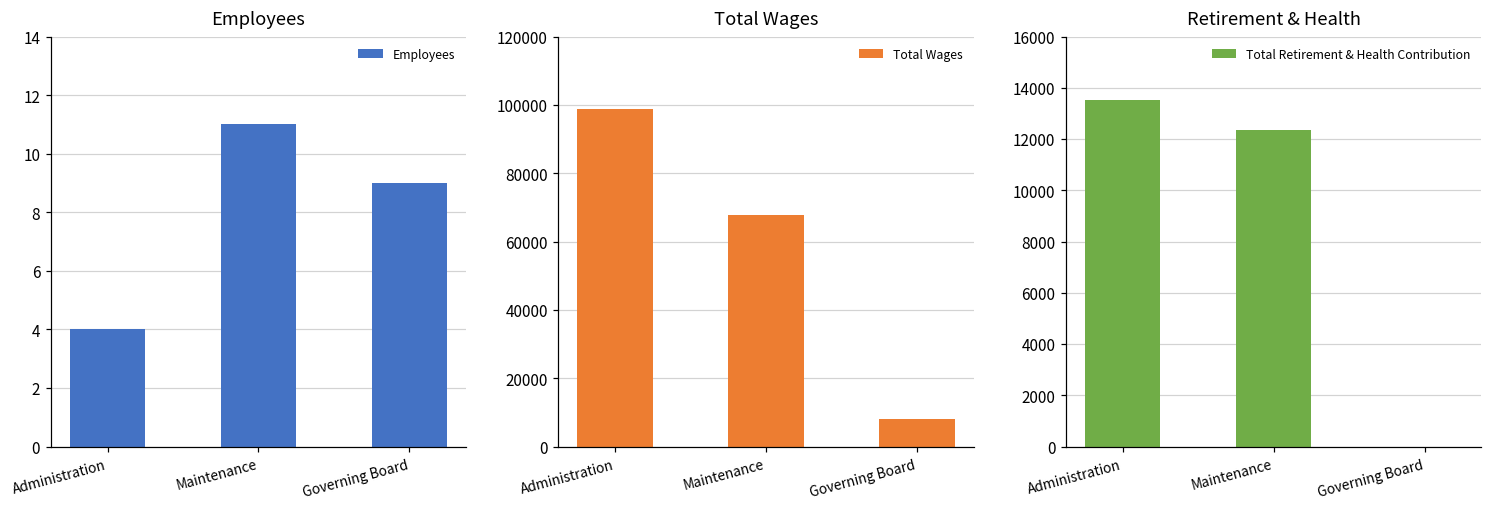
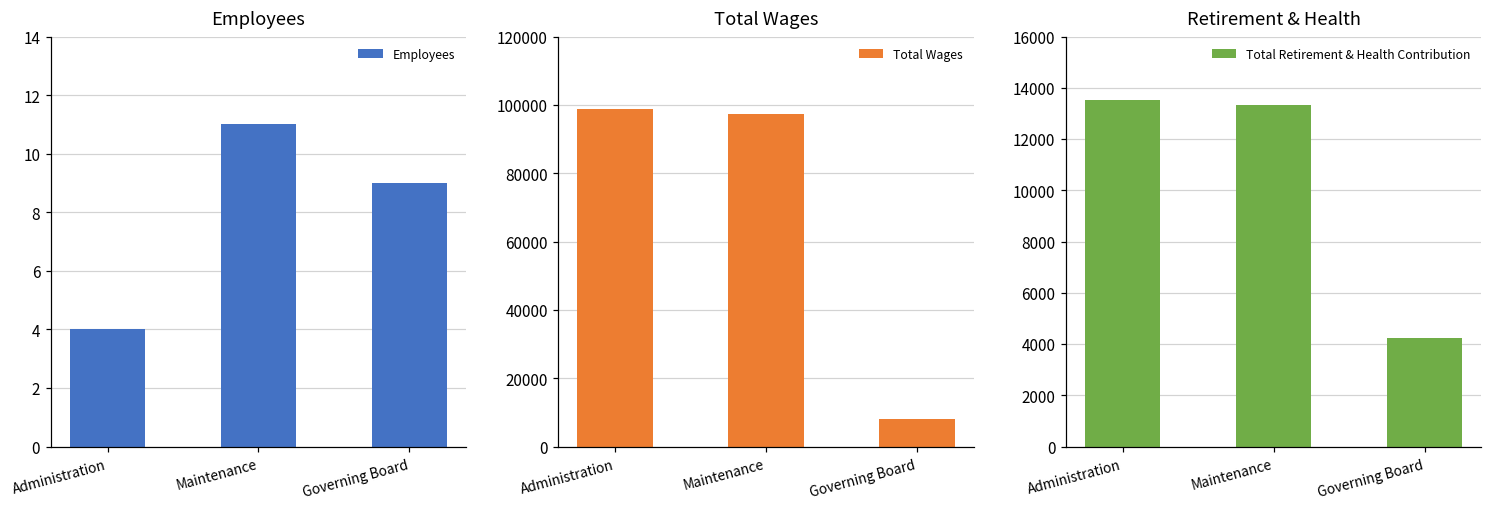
Total Wages, Maintenance: 68000 -> 97000
Retirement & Health, Maintenance: 12400 -> 13300
Retirement & Health, Governing Board: 0 -> 4300
